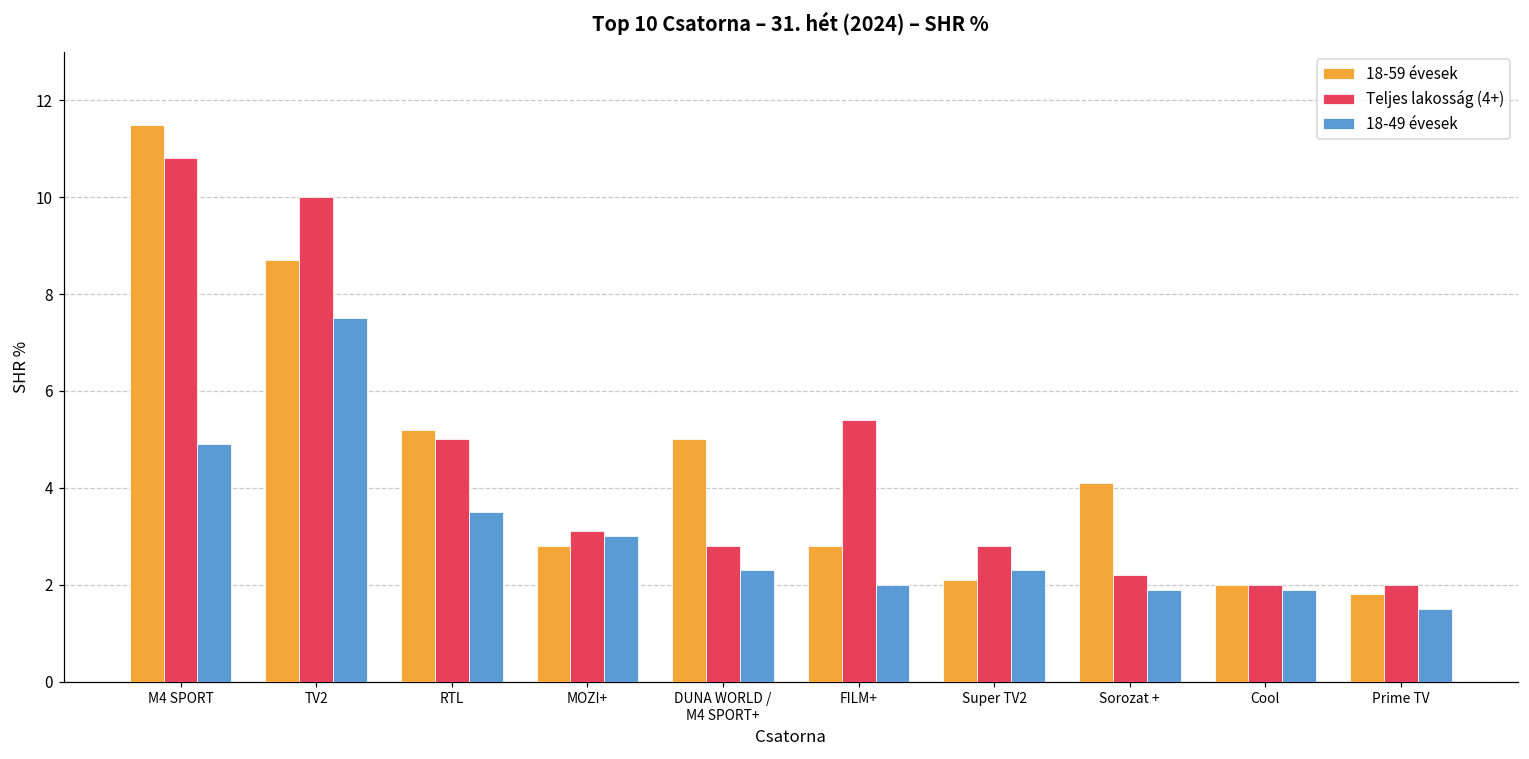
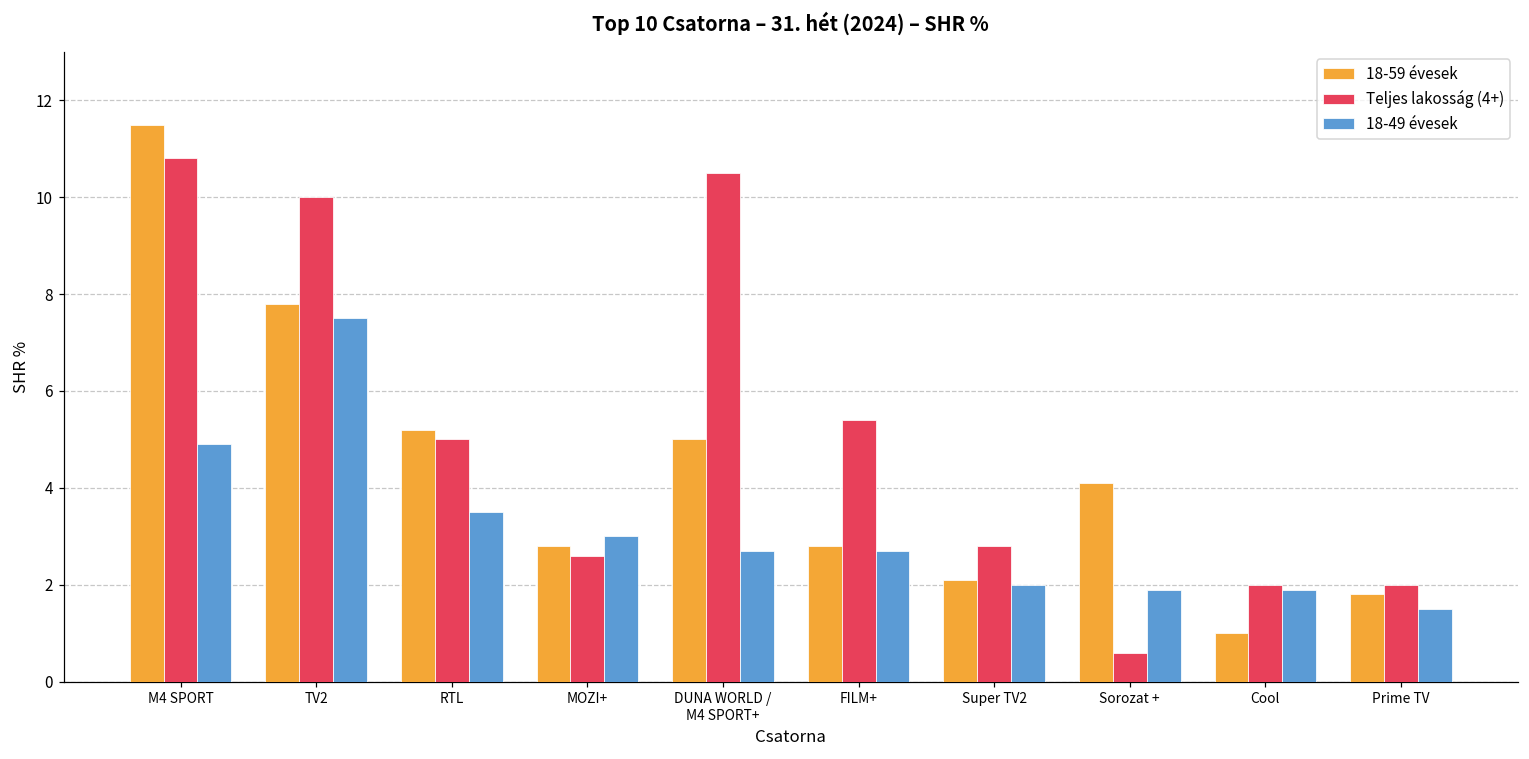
18-59 évesek, TV2: 8.7 -> 7.8
Teljes lakosság (4+), MOZI+: 3.1 -> 2.6
Teljes lakosság (4+), DUNA WORLD / M4 SPORT+: 2.8 -> 10.5
18-49 évesek, DUNA WORLD / M4 SPORT+: 2.3 -> 2.7
18-49 évesek, FILM+: 2.0 -> 2.7
18-49 évesek, Super TV2: 2.3 -> 2.0
Teljes lakosság (4+), Sorozat +: 2.2 -> 0.6
18-59 évesek, Cool: 2 -> 1
